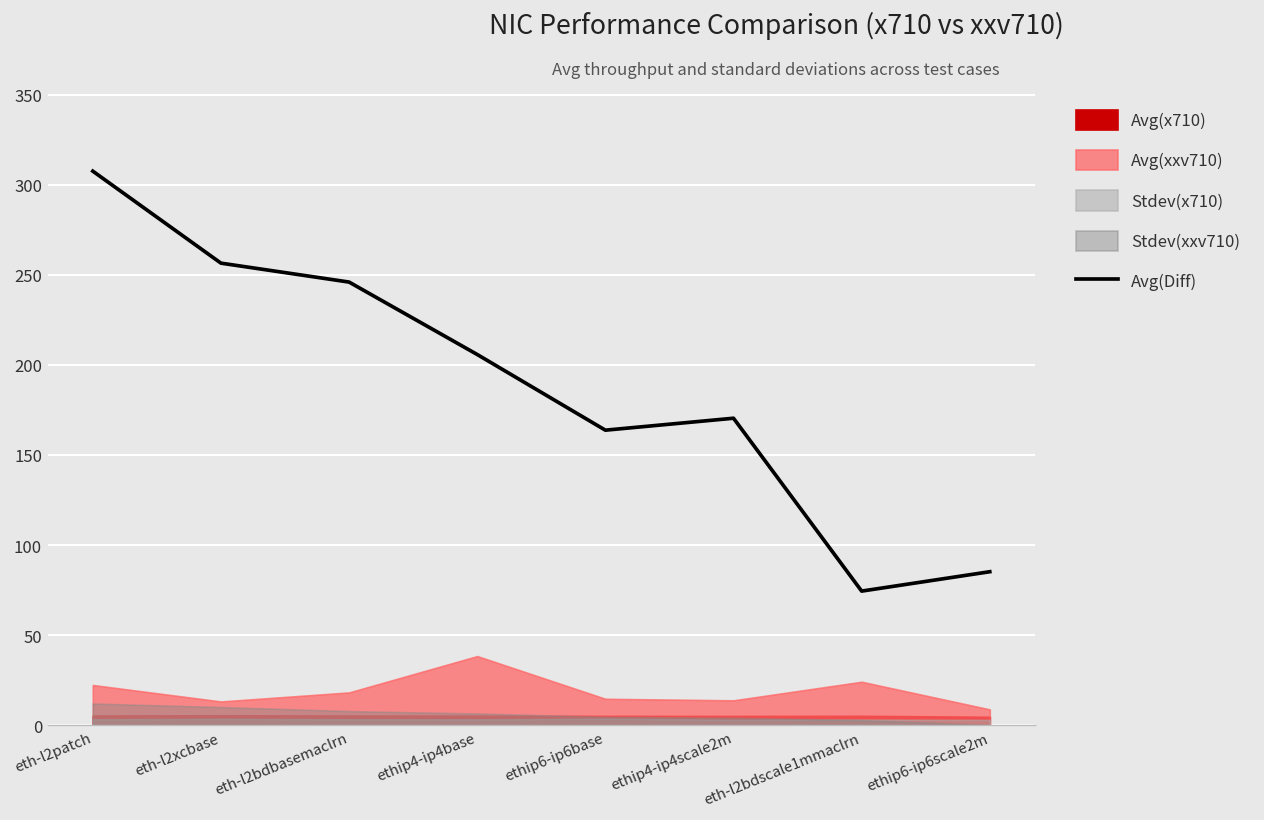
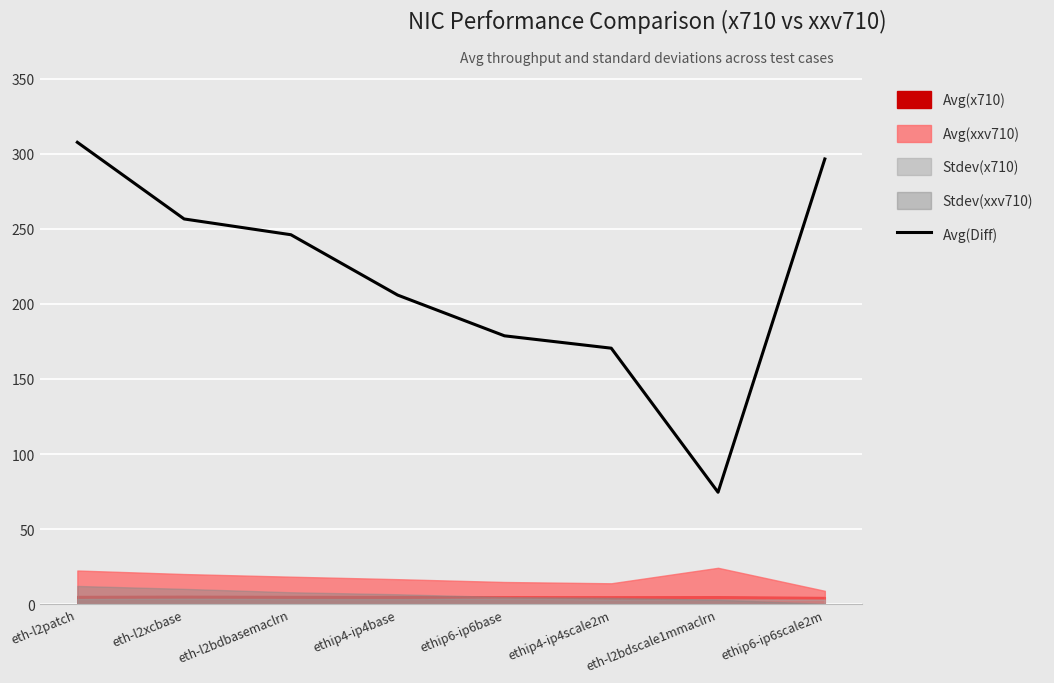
Avg(xxv710), eth-l2xcbase: 13 -> 20
Avg(xxv710), ethip4-ip4base: 39 -> 17
Avg(Diff), ethip6-ip6base: 164 -> 179
Avg(Diff), ethip6-ip6scale2m: 85 -> 296
